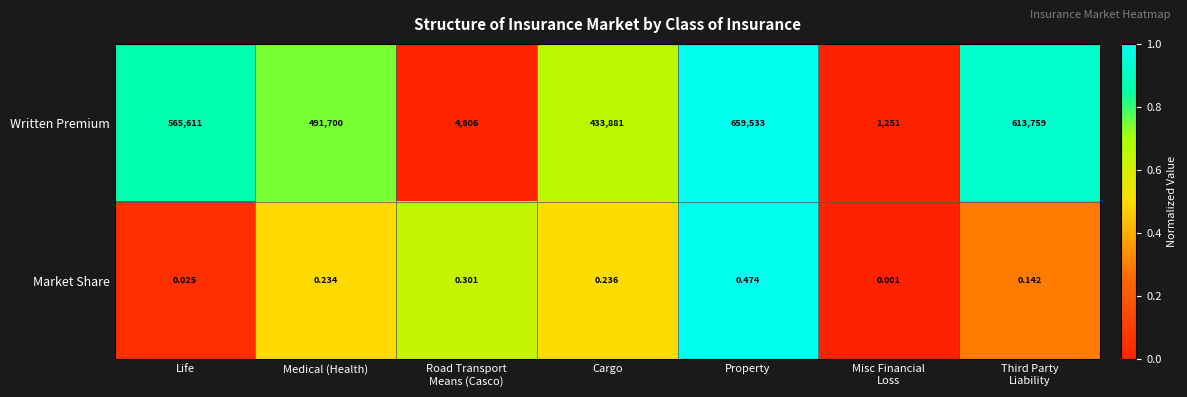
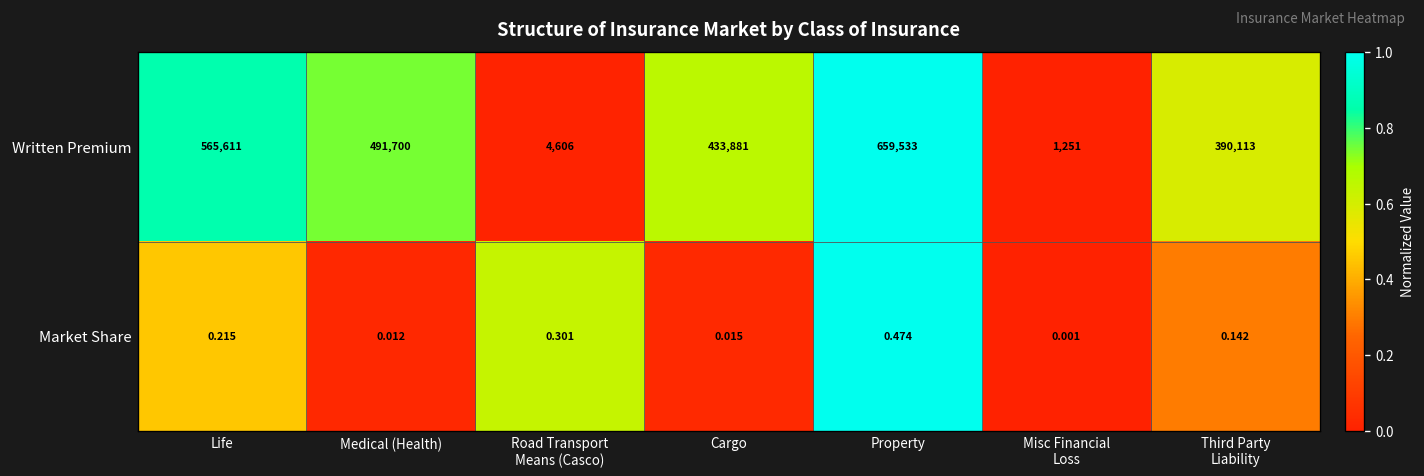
Written Premium, Third Party Liability: 613,759 -> 390,113
Market Share, Life: 0.025 -> 0.215
Market Share, Medical (Health): 0.234 -> 0.012
Market Share, Cargo: 0.236 -> 0.015
